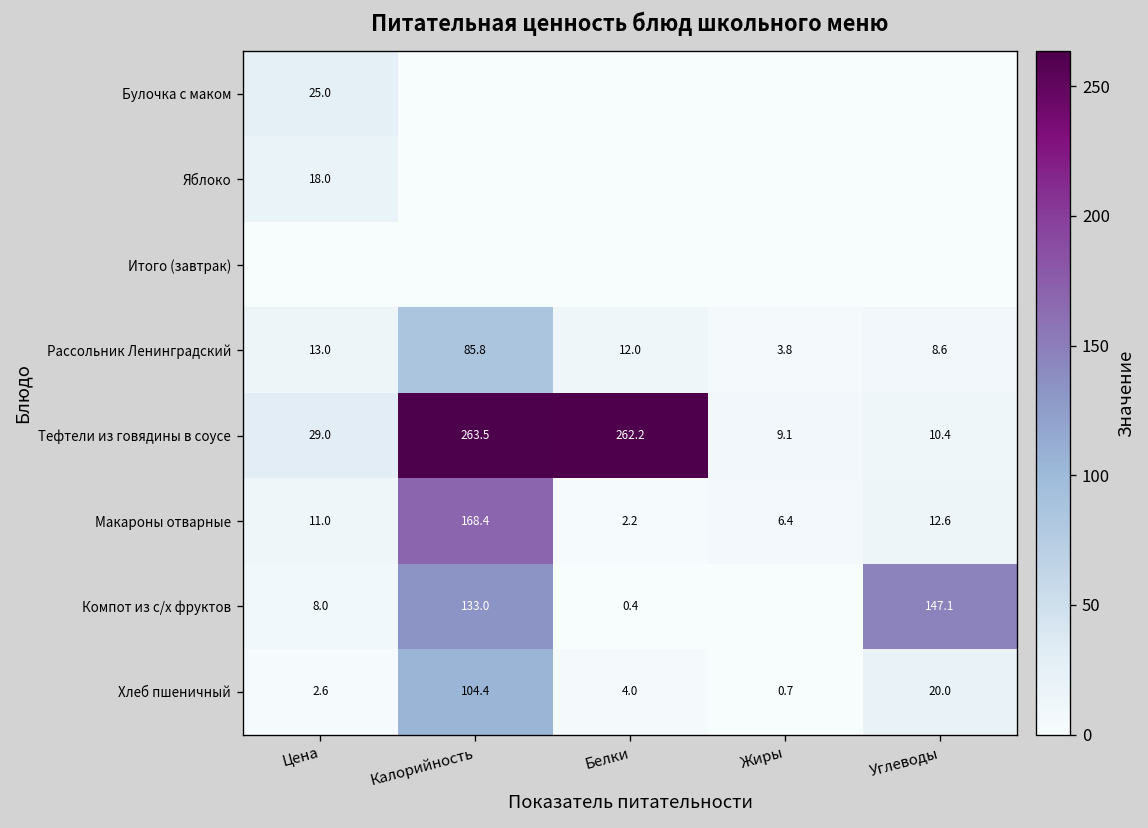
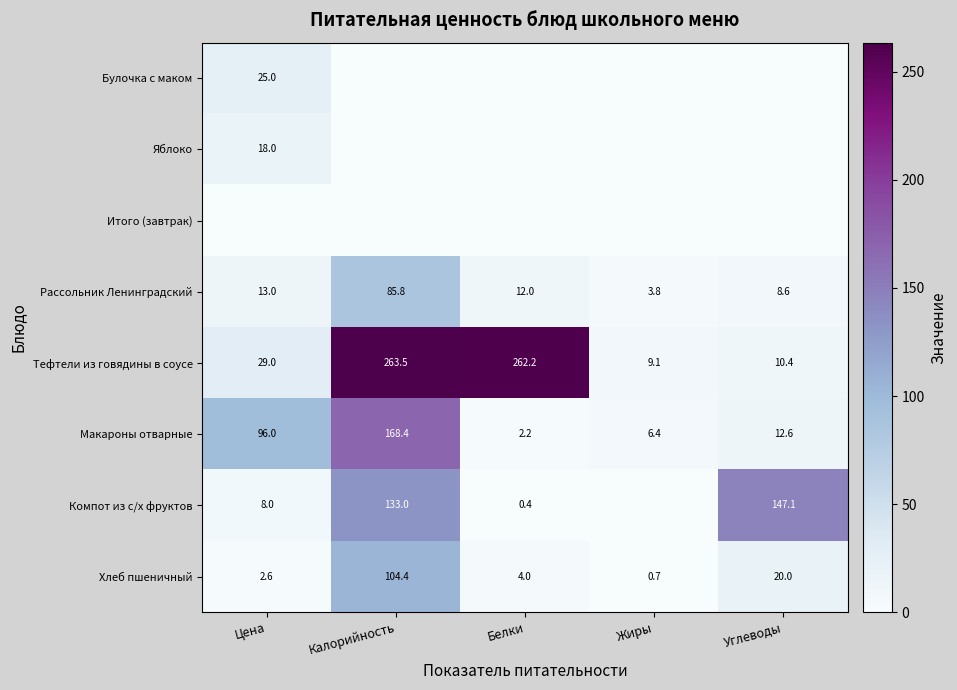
Макароны отварные, Цена: 11.0 -> 96.0
